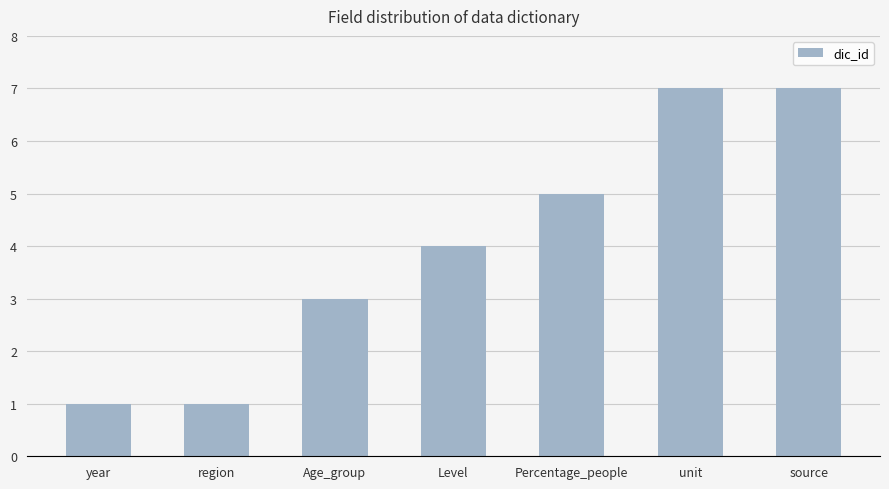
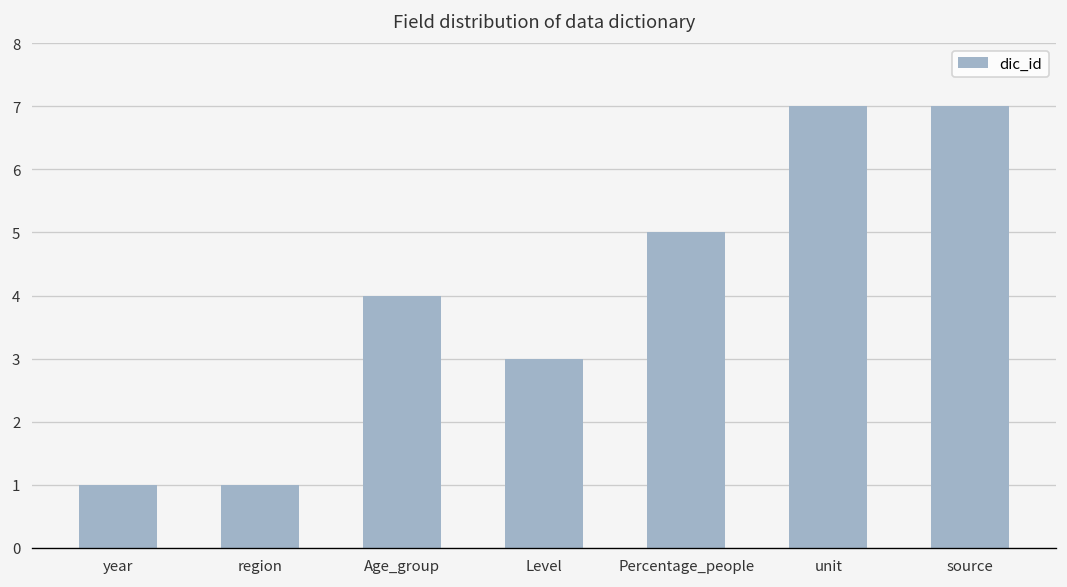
Age_group: 3 -> 4
Level: 4 -> 3
